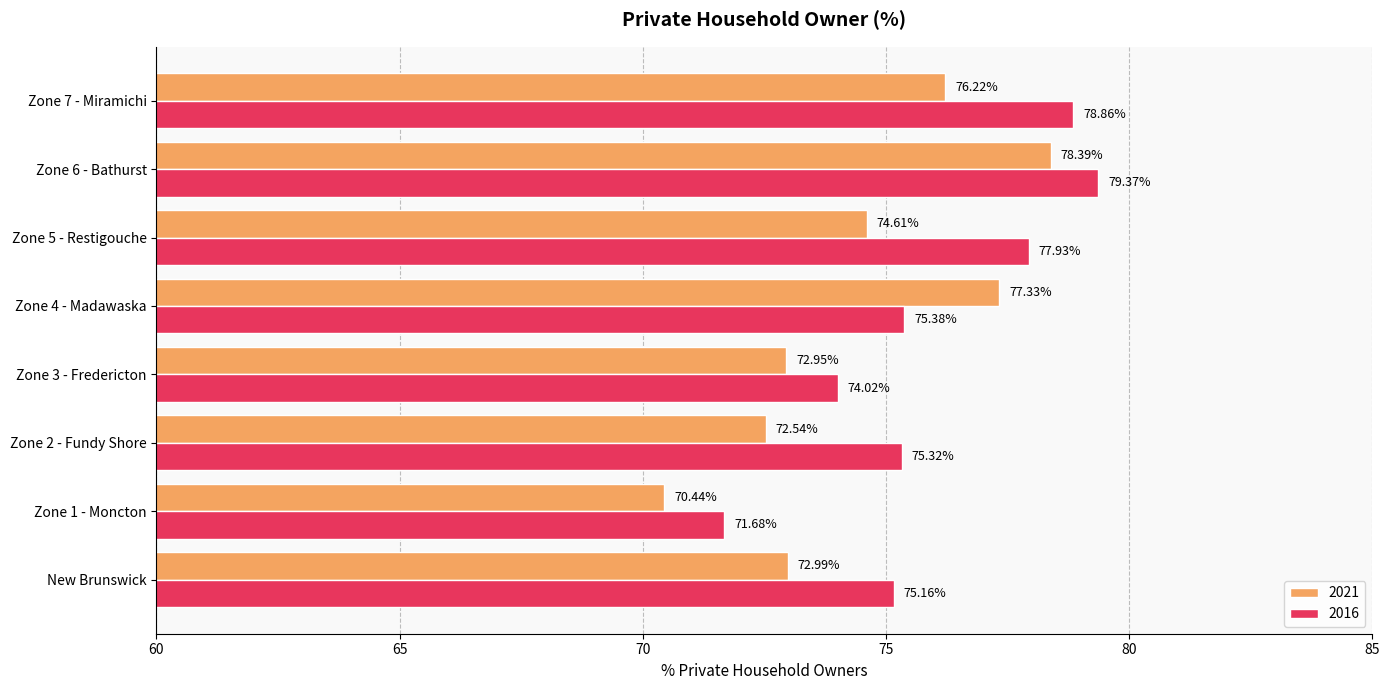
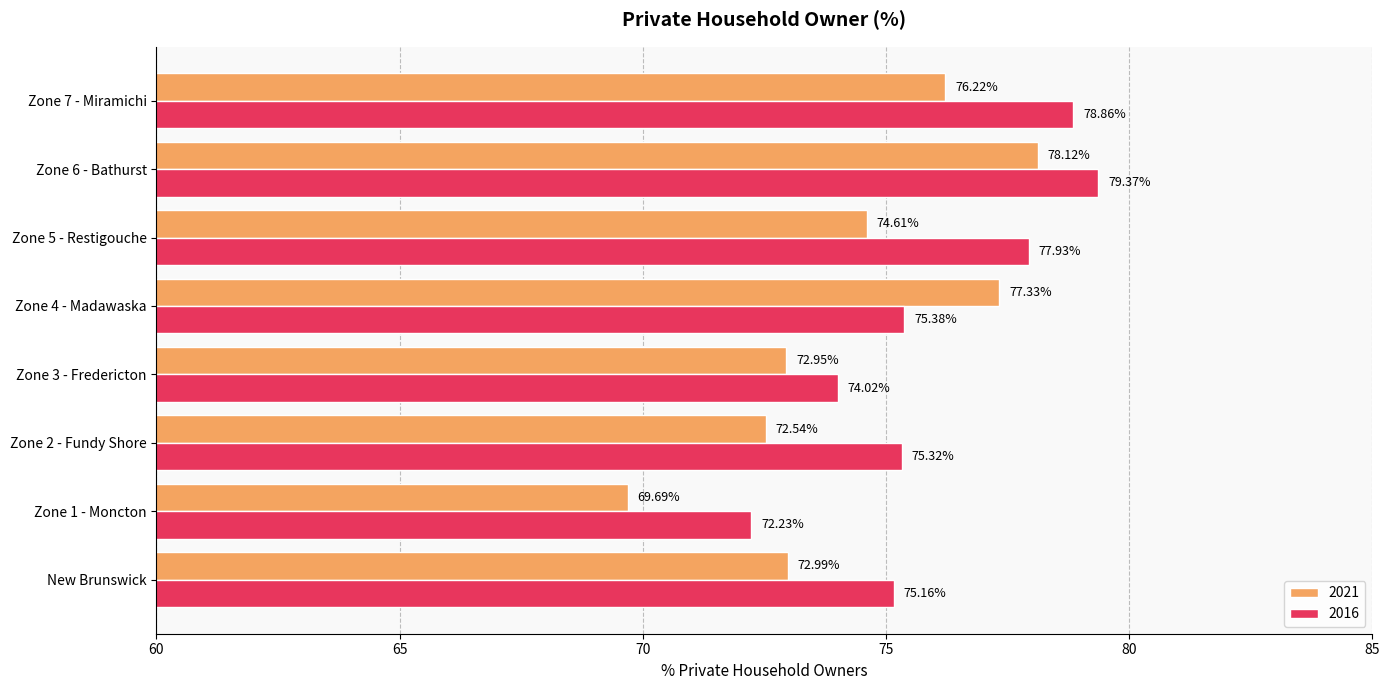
2021, Zone 6 - Bathurst: 78.39% -> 78.12%
2021, Zone 1 - Moncton: 70.44% -> 69.69%
2016, Zone 1 - Moncton: 71.68% -> 72.23%
